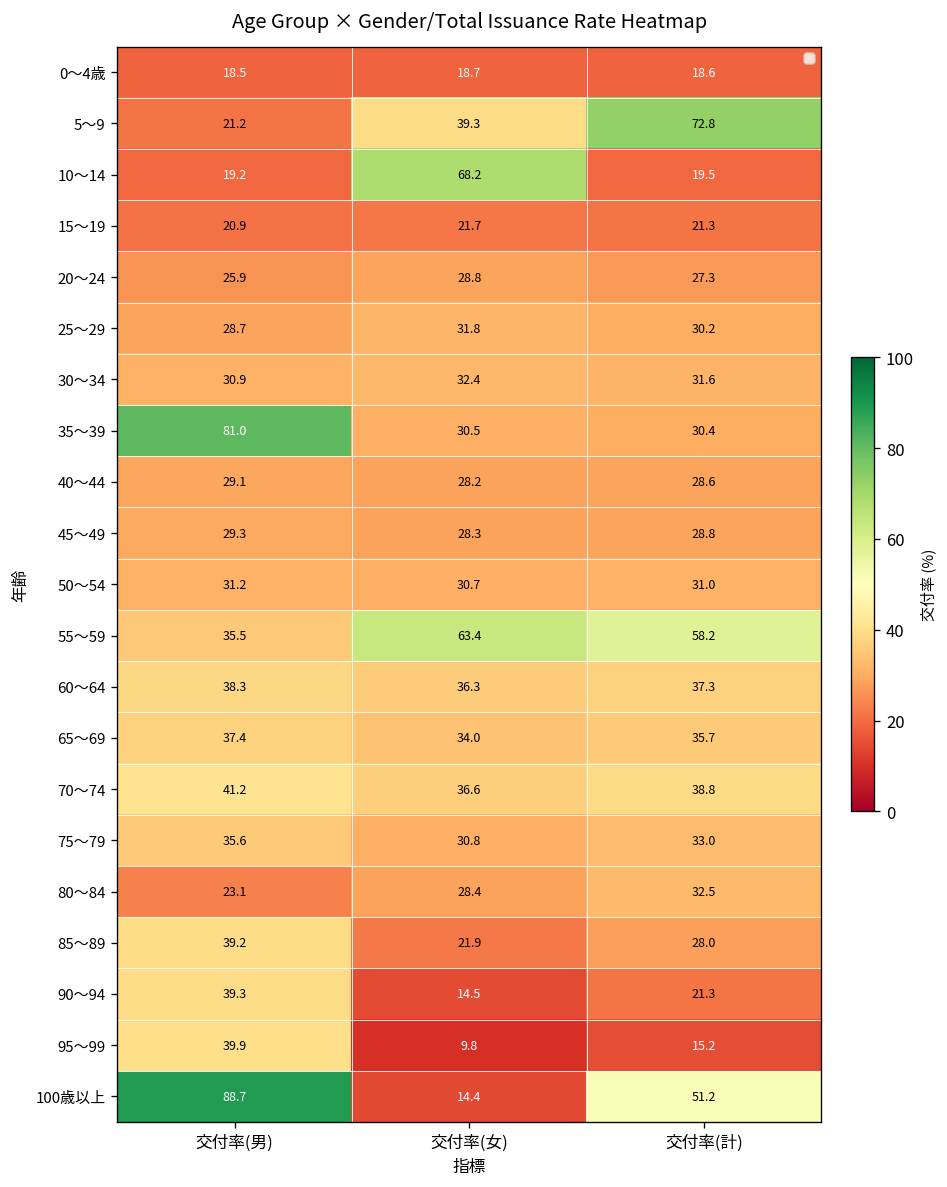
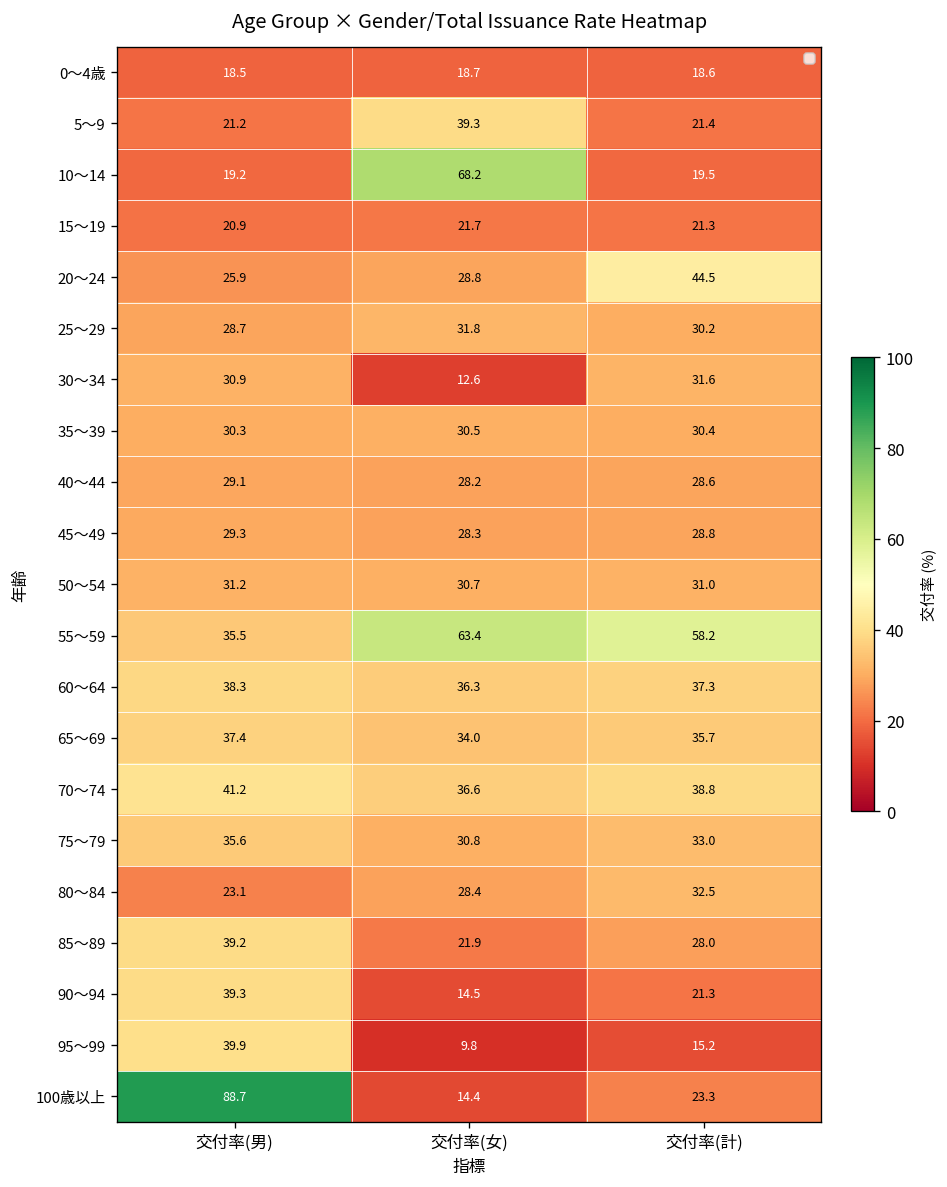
5～9, 交付率(計): 72.8 -> 21.4
20～24, 交付率(計): 27.3 -> 44.5
30～34, 交付率(女): 32.4 -> 12.6
35～39, 交付率(男): 81.0 -> 30.3
100歳以上, 交付率(計): 51.2 -> 23.3
